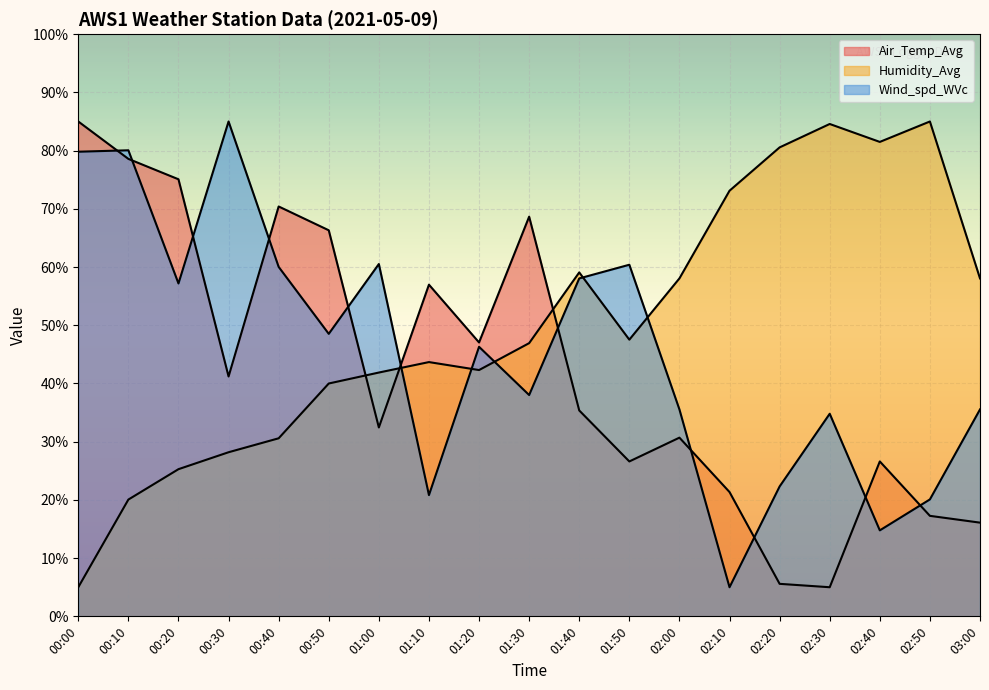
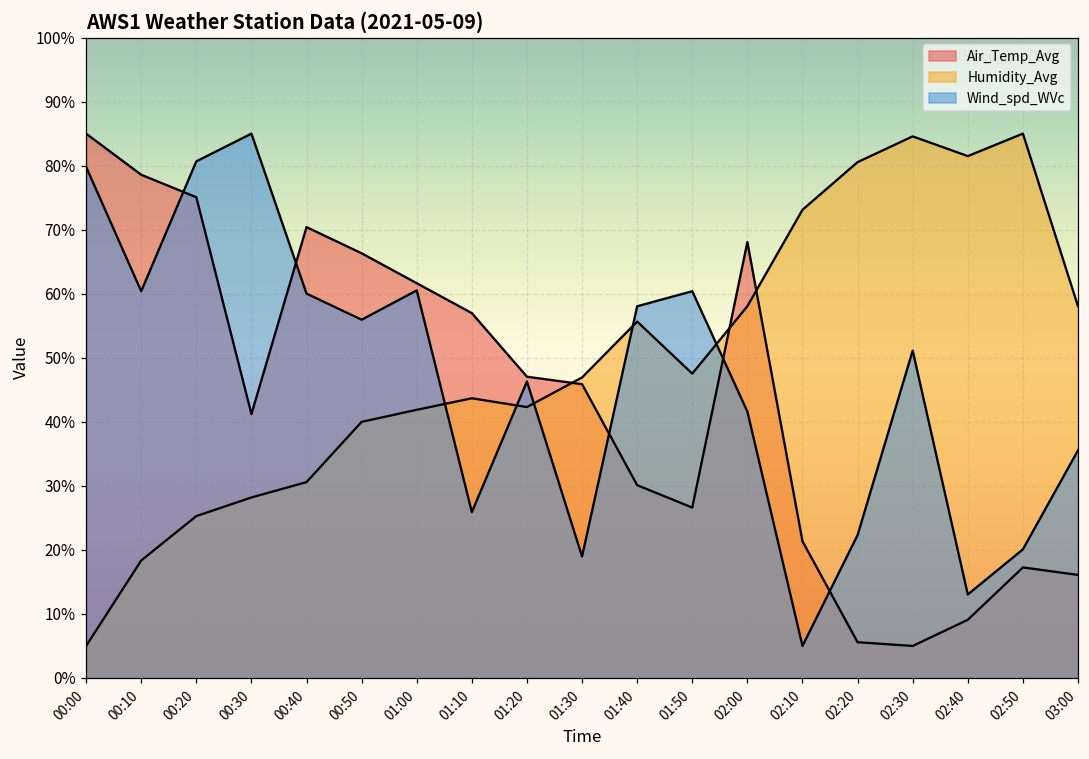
Humidity_Avg, 00:10: 20% -> 18%
Wind_spd_WVc, 00:10: 80% -> 60%
Wind_spd_WVc, 00:20: 57% -> 81%
Wind_spd_WVc, 00:50: 49% -> 56%
Air_Temp_Avg, 01:00: 32% -> 62%
Wind_spd_WVc, 01:10: 21% -> 26%
Air_Temp_Avg, 01:30: 69% -> 46%
Wind_spd_WVc, 01:30: 38% -> 19%
Air_Temp_Avg, 01:40: 35% -> 30%
Humidity_Avg, 01:40: 59% -> 56%
Air_Temp_Avg, 02:00: 31% -> 68%
Wind_spd_WVc, 02:00: 36% -> 42%
Wind_spd_WVc, 02:30: 35% -> 51%
Air_Temp_Avg, 02:40: 27% -> 9%
Wind_spd_WVc, 02:40: 15% -> 13%
